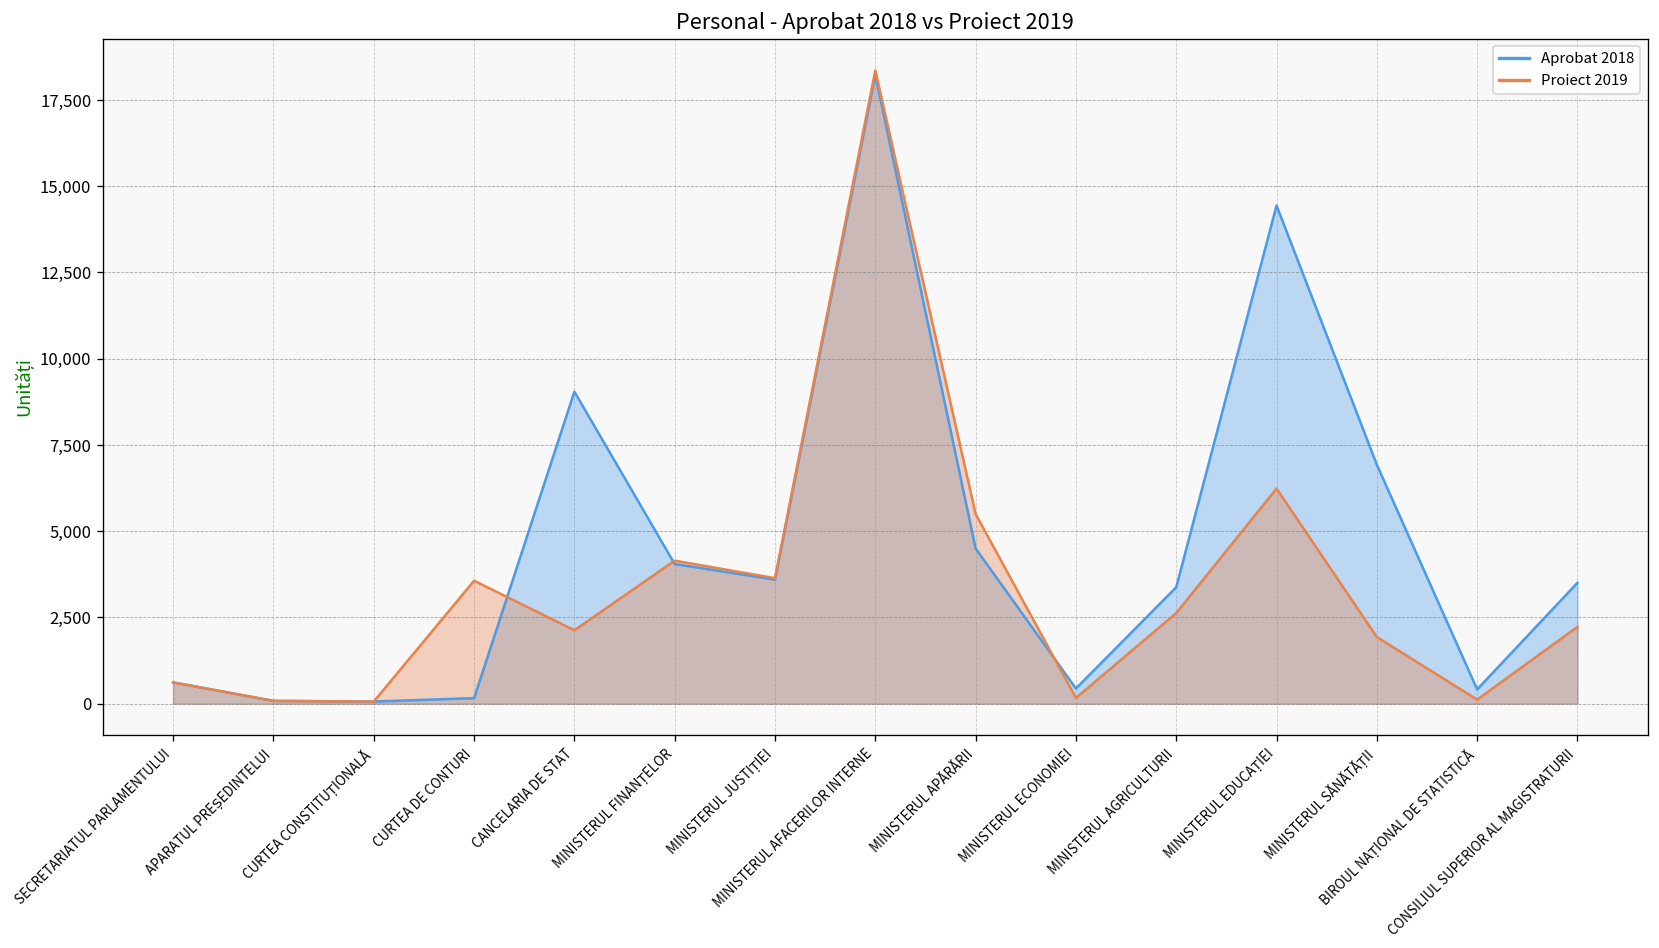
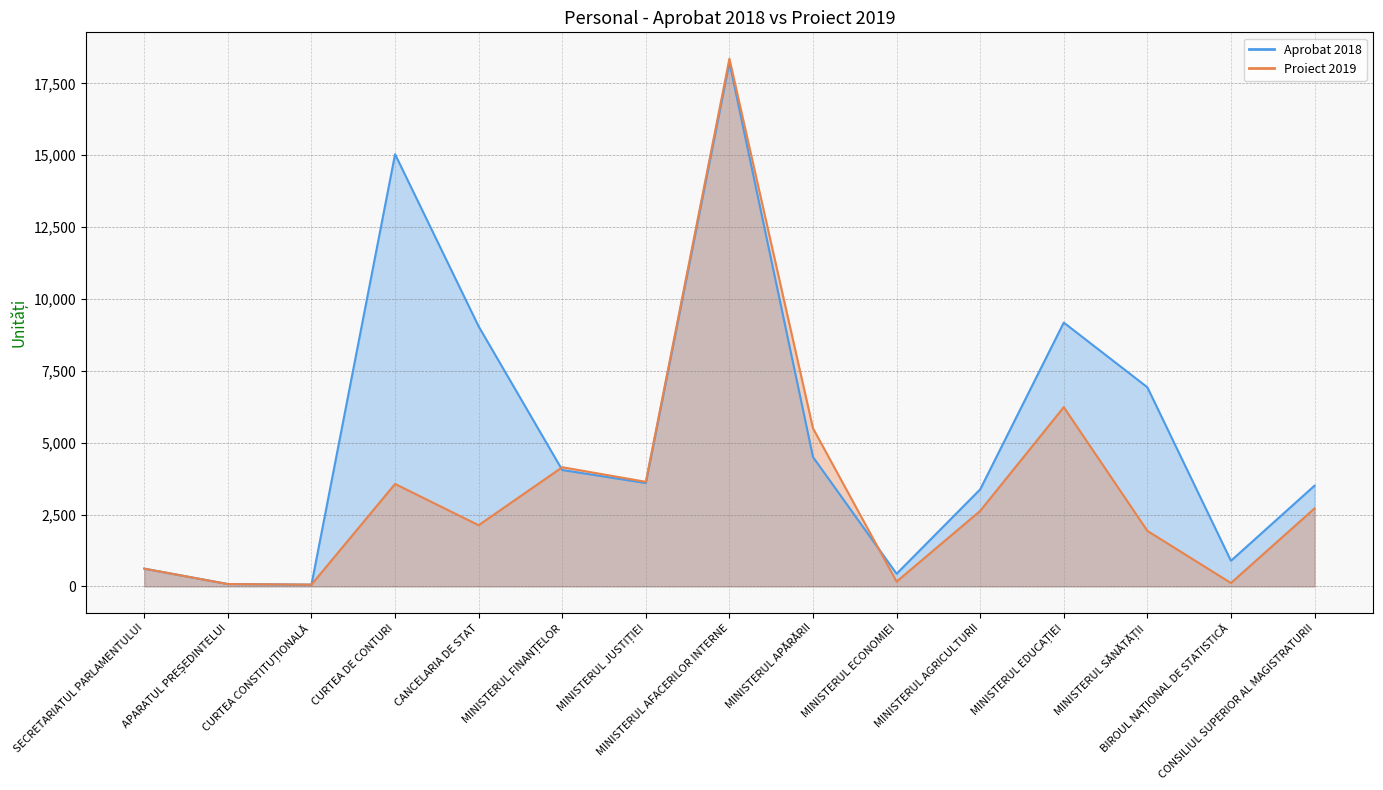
Aprobat 2018, CURTEA DE CONTURI: 200 -> 15,000
Aprobat 2018, MINISTERUL EDUCAȚIEI: 14,400 -> 9,200
Aprobat 2018, BIROUL NAȚIONAL DE STATISTICĂ: 400 -> 900
Proiect 2019, CONSILIUL SUPERIOR AL MAGISTRATURII: 2,200 -> 2,700
